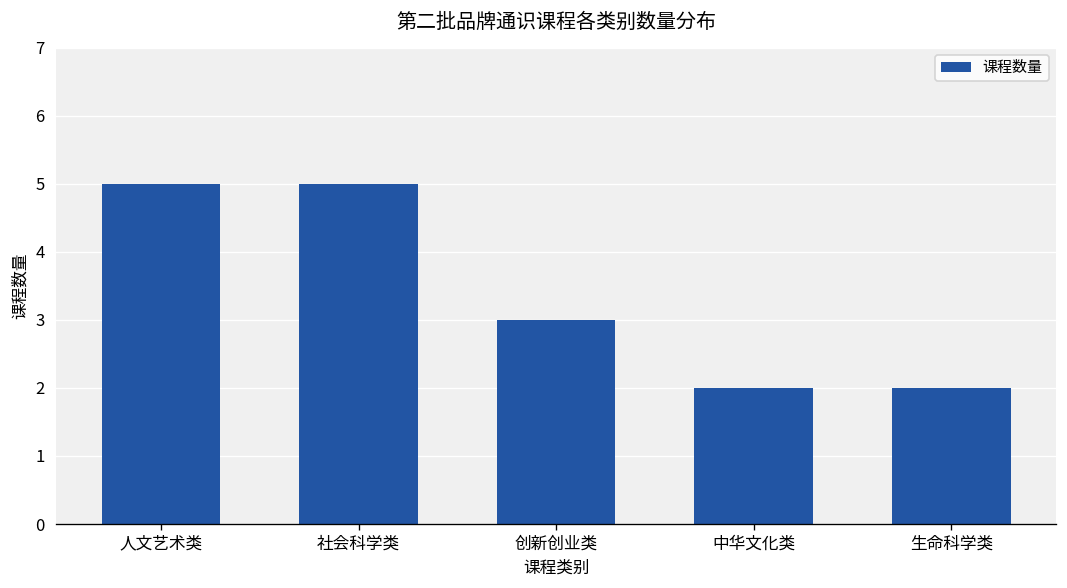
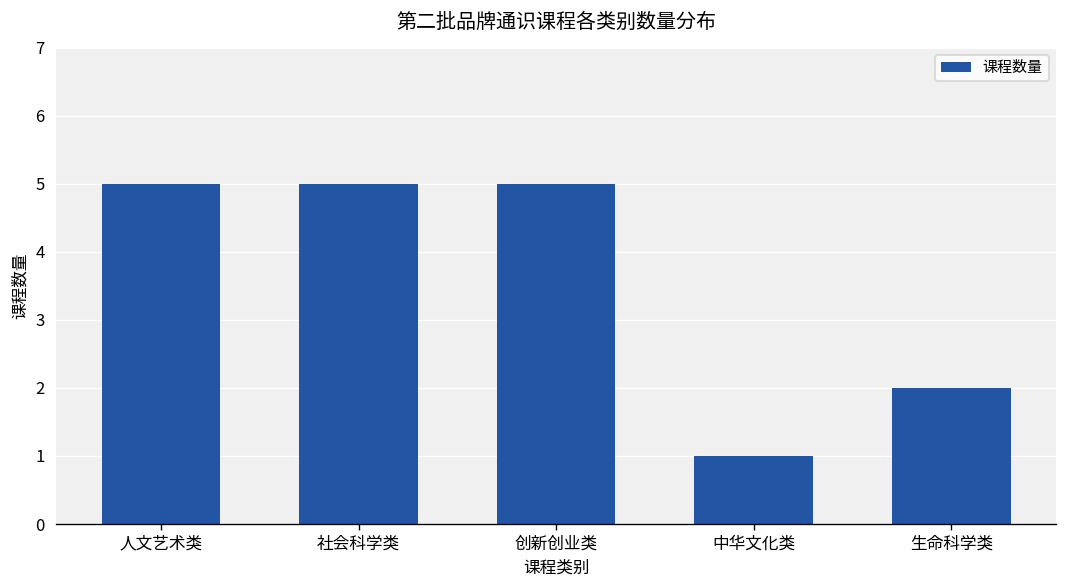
创新创业类: 3 -> 5
中华文化类: 2 -> 1
